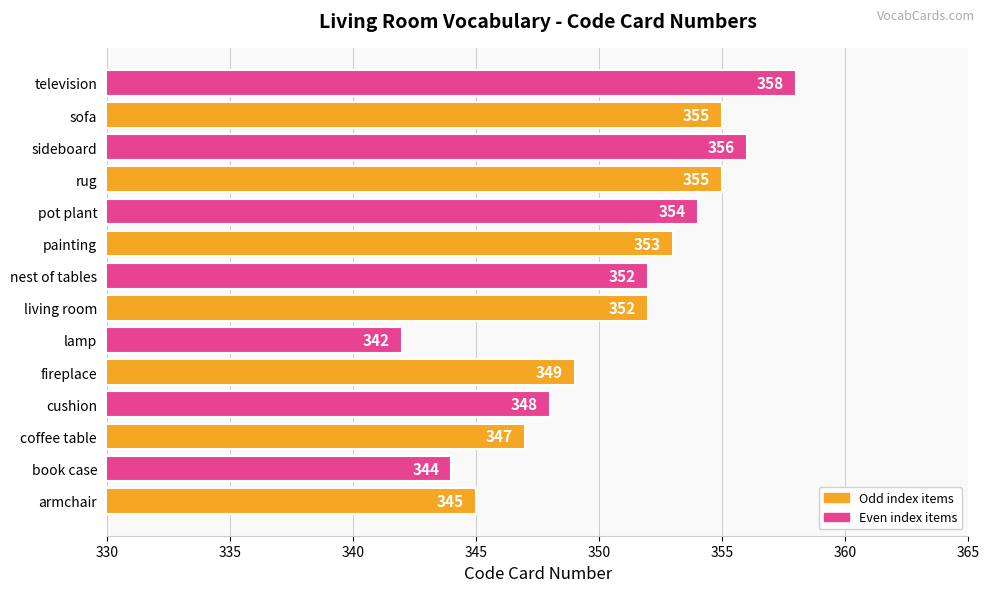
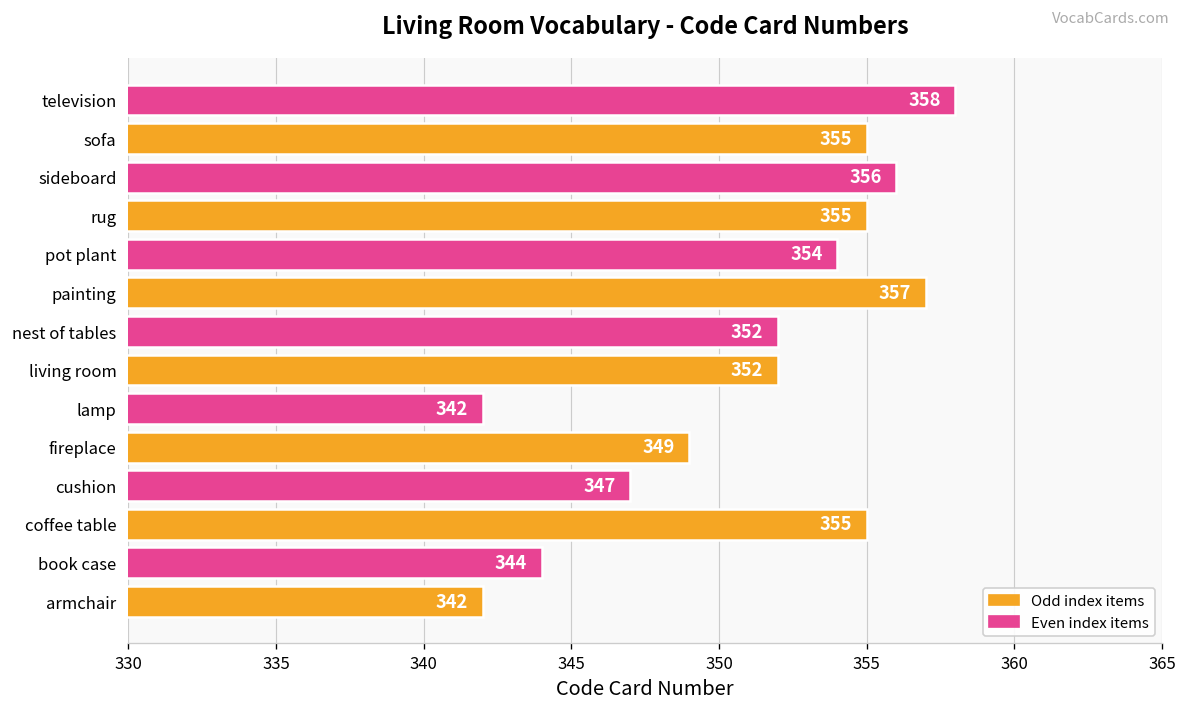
painting: 353 -> 357
cushion: 348 -> 347
coffee table: 347 -> 355
armchair: 345 -> 342
